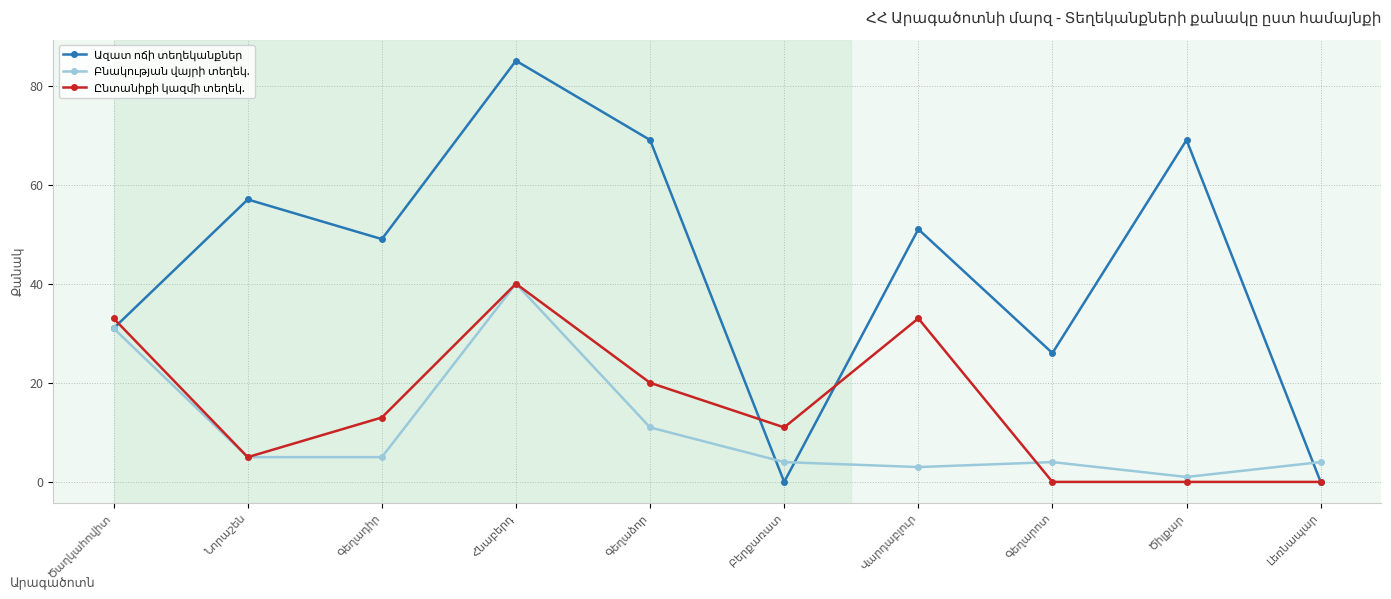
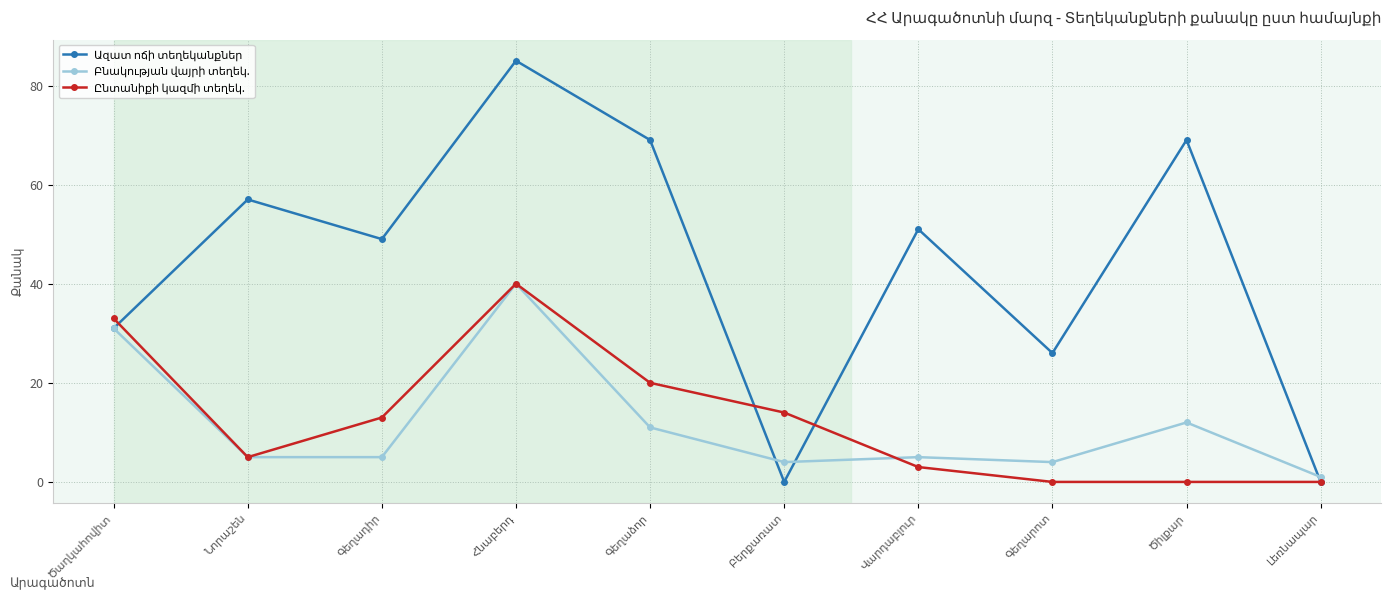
Ընտանիքի կազմի տեղեկ., Բերքառատ: 11 -> 14
Բնակության վայրի տեղեկ., Վարդաբլուր: 3 -> 5
Ընտանիքի կազմի տեղեկ., Վարդաբլուր: 33 -> 3
Բնակության վայրի տեղեկ., Ծիլքար: 1 -> 12
Բնակության վայրի տեղեկ., Լեռնապար: 4 -> 1
